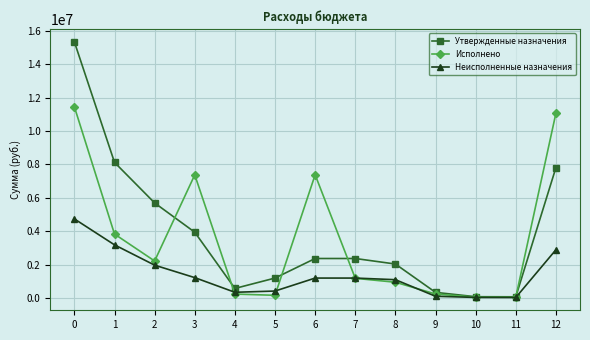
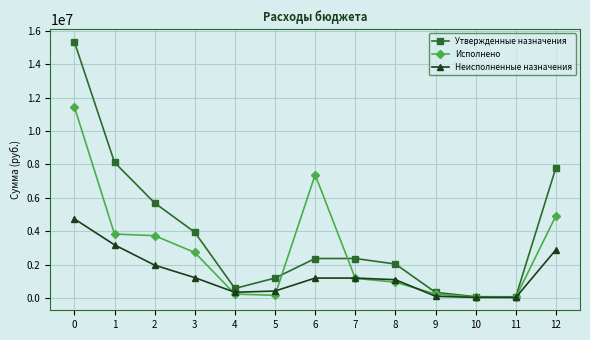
Исполнено, 2: 2200000 -> 3700000
Исполнено, 3: 7400000 -> 2700000
Исполнено, 12: 11100000 -> 4900000
